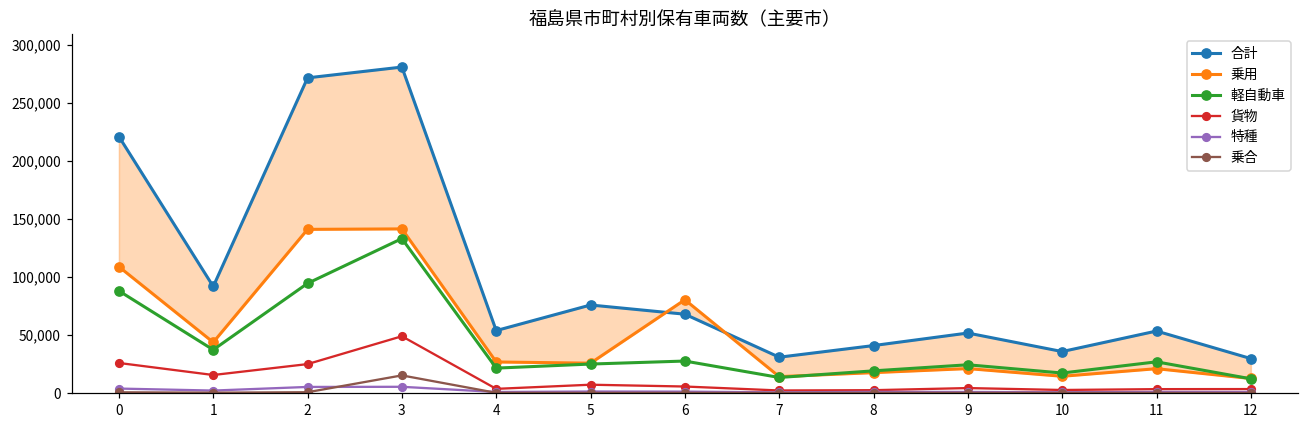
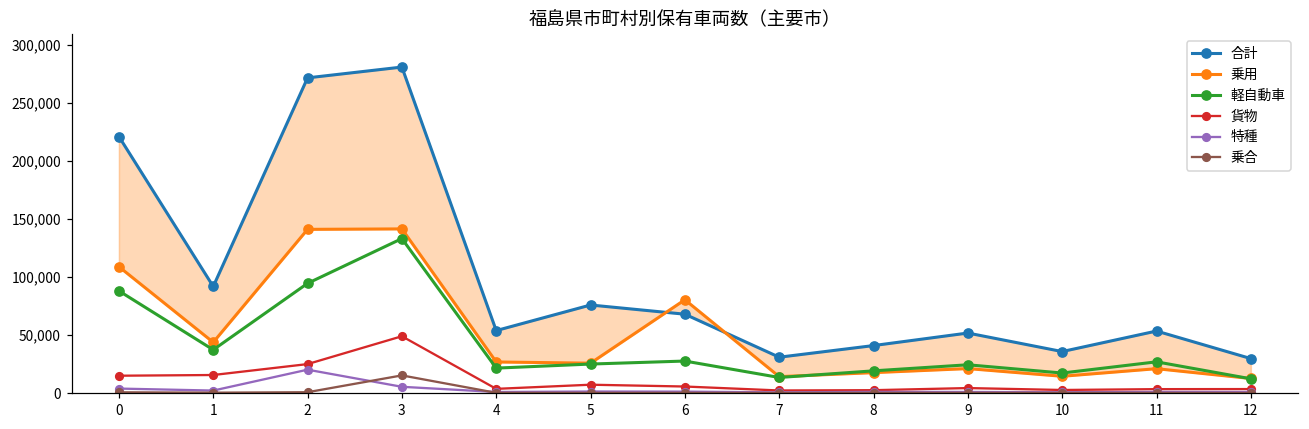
貨物, 0: 26,000 -> 15,000
特種, 2: 5,000 -> 20,000
